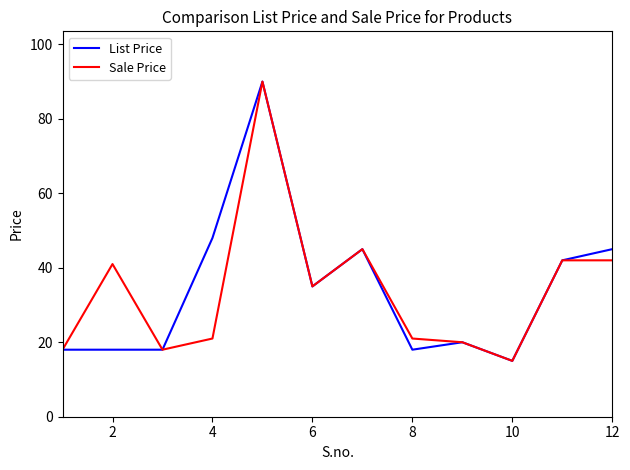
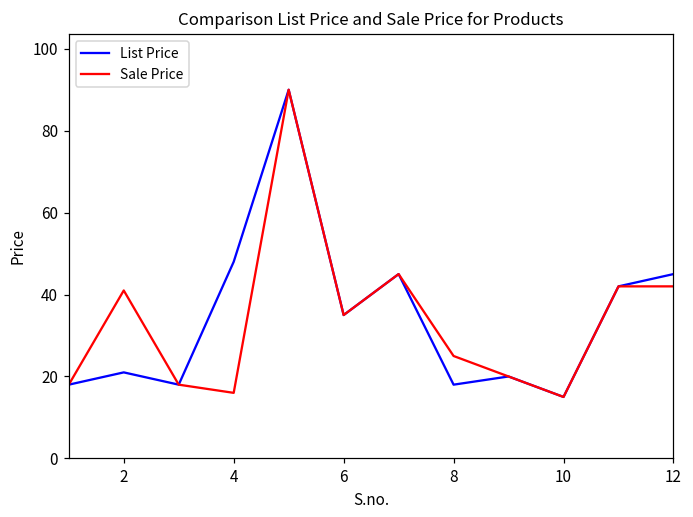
List Price, 2: 18 -> 21
Sale Price, 4: 21 -> 16
Sale Price, 8: 21 -> 25
